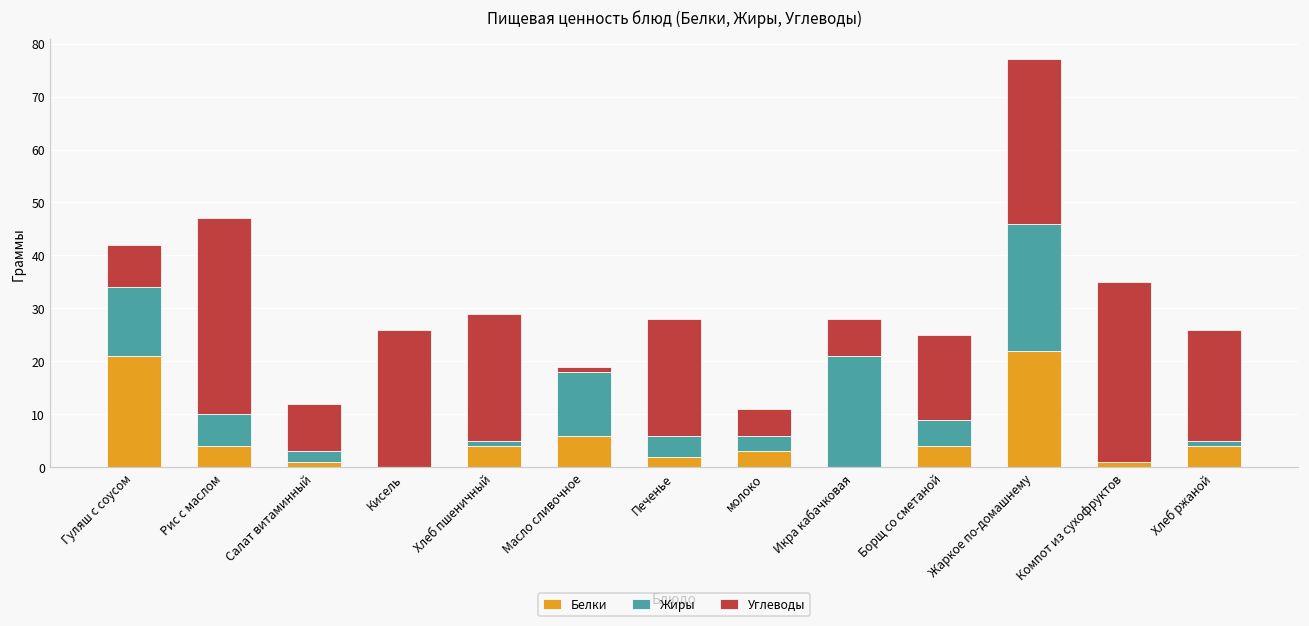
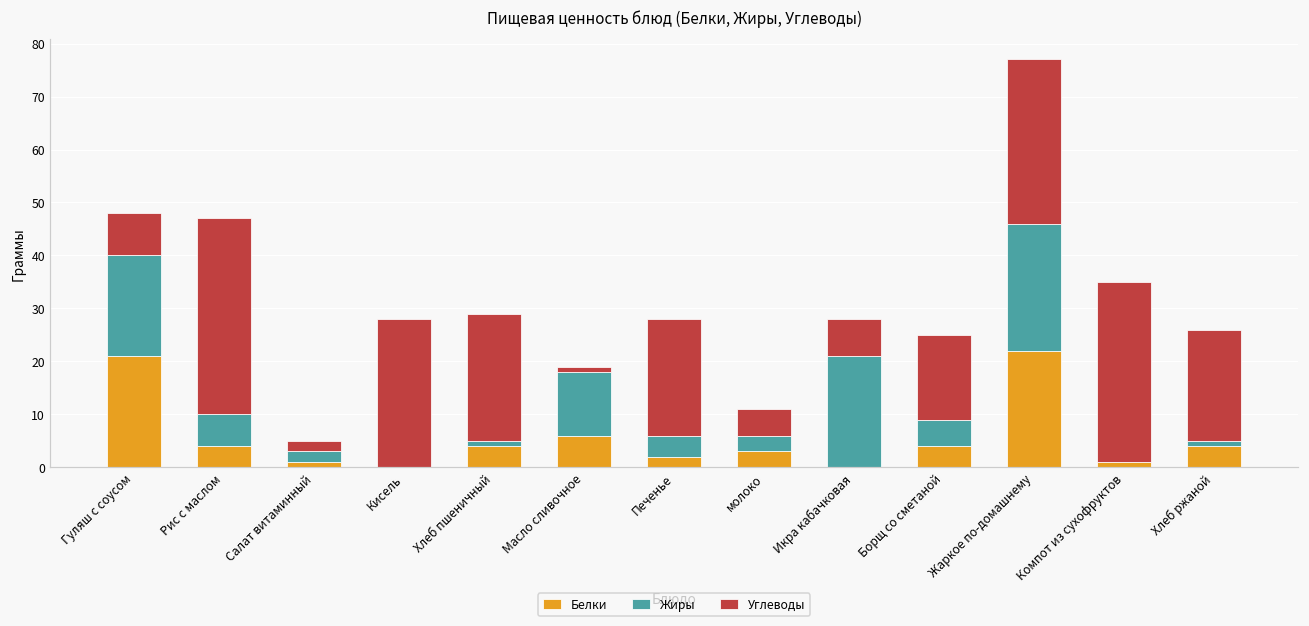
Жиры, Гуляш с соусом: 13 -> 19
Углеводы, Салат витаминный: 9 -> 2
Углеводы, Кисель: 26 -> 28
